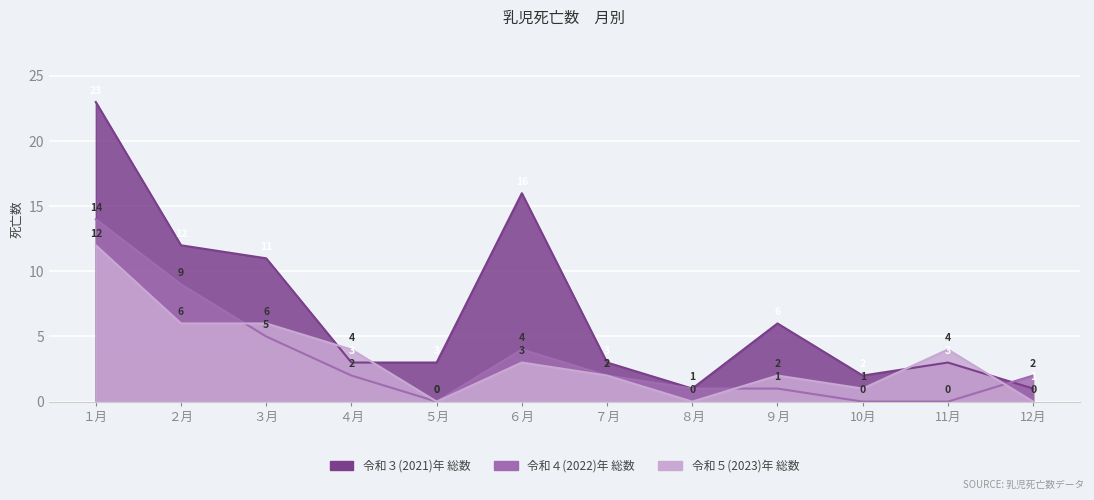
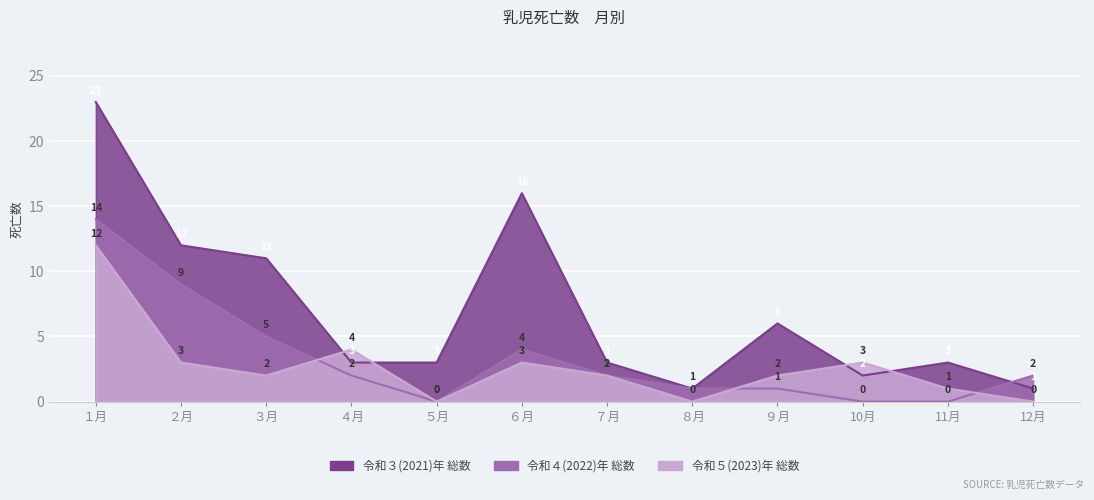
令和５(2023)年 総数, ２月: 6 -> 3
令和５(2023)年 総数, ３月: 6 -> 2
令和５(2023)年 総数, 10月: 1 -> 3
令和５(2023)年 総数, 11月: 4 -> 1
